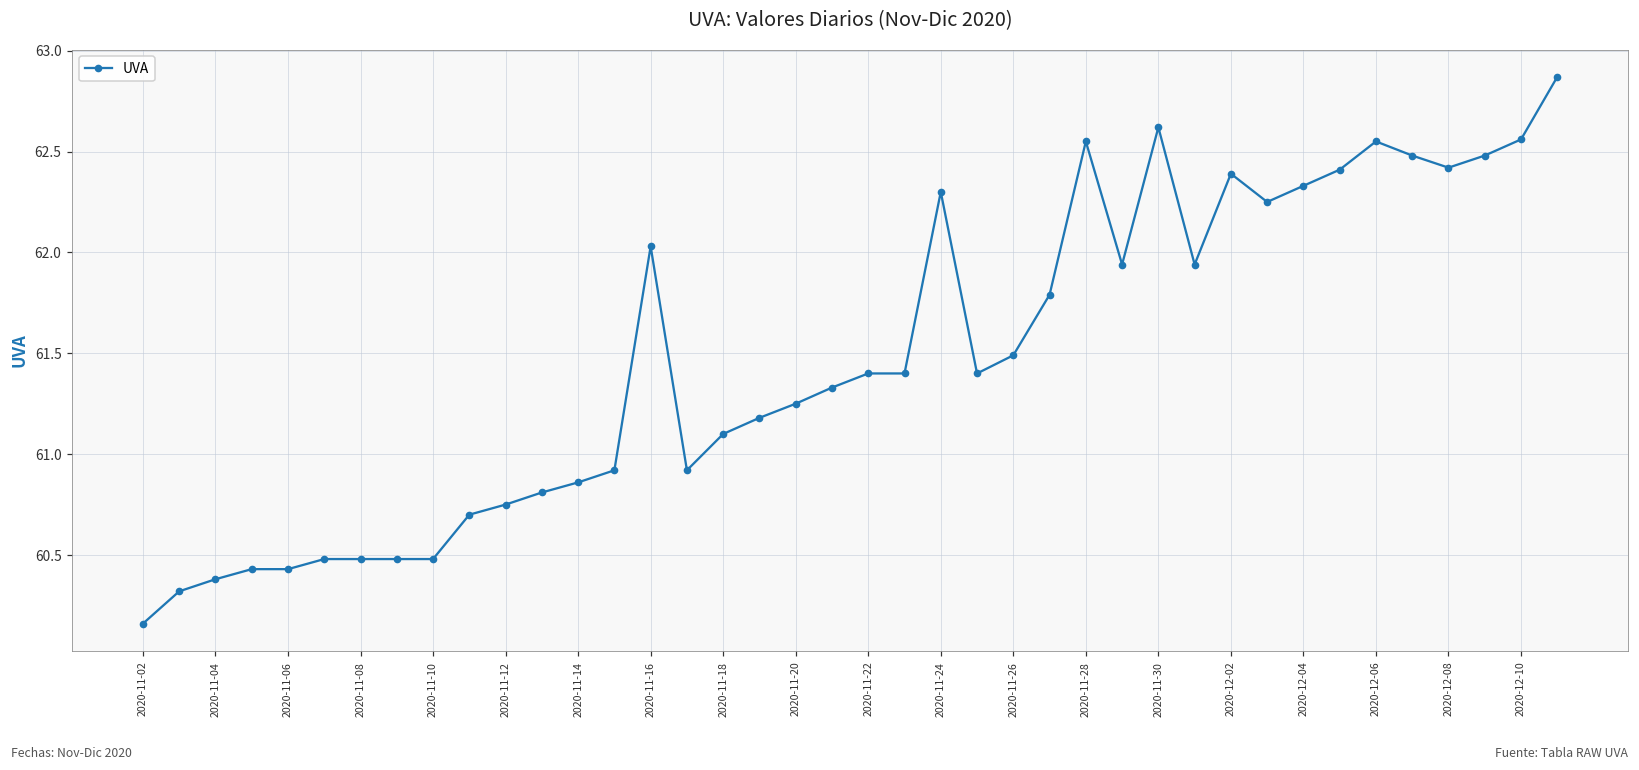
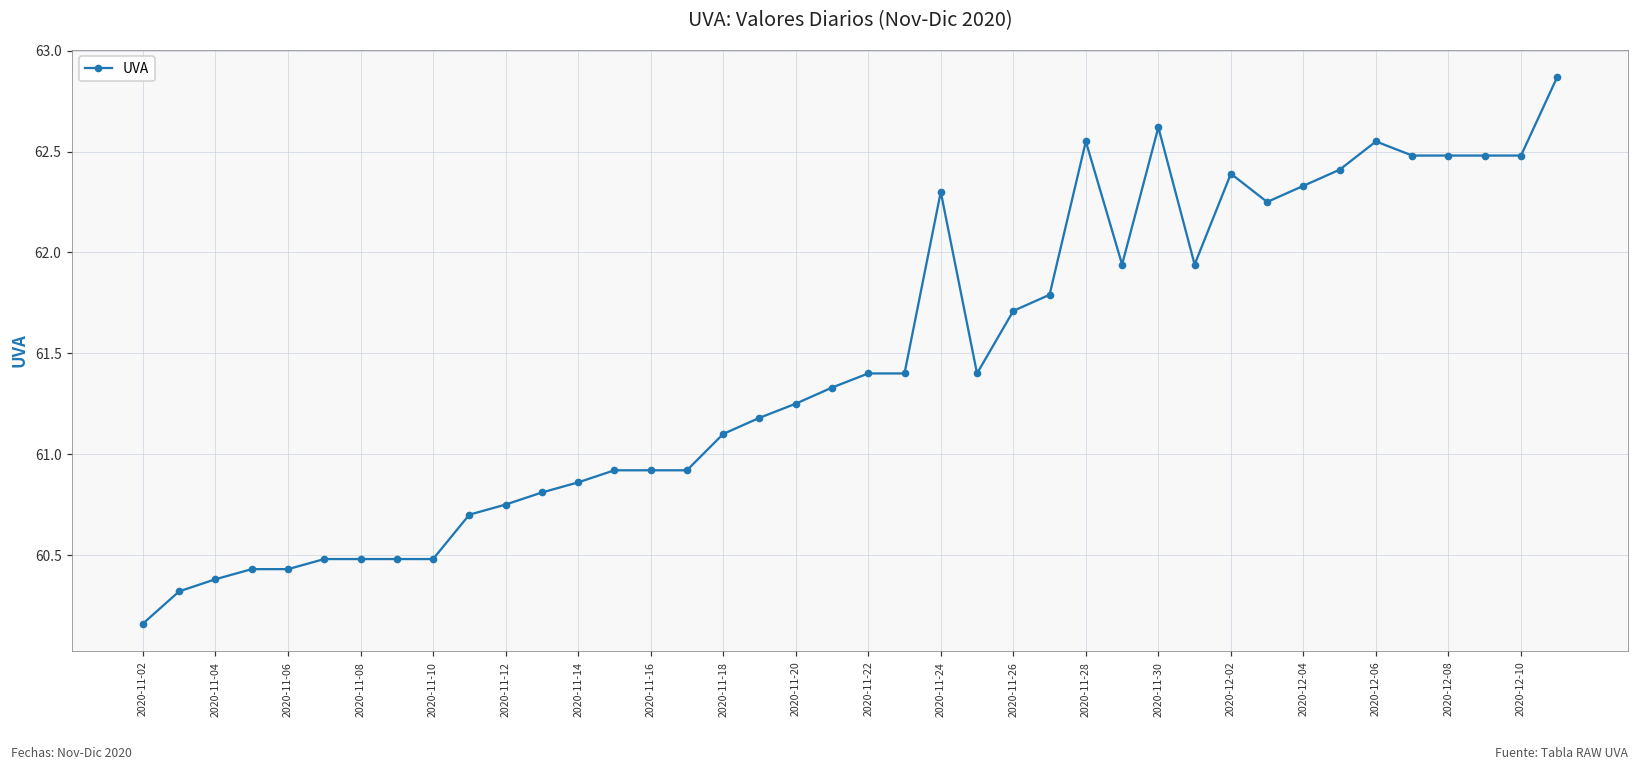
2020-11-16: 62.03 -> 60.92
2020-11-26: 61.49 -> 61.71
2020-12-08: 62.42 -> 62.48
2020-12-10: 62.56 -> 62.48
